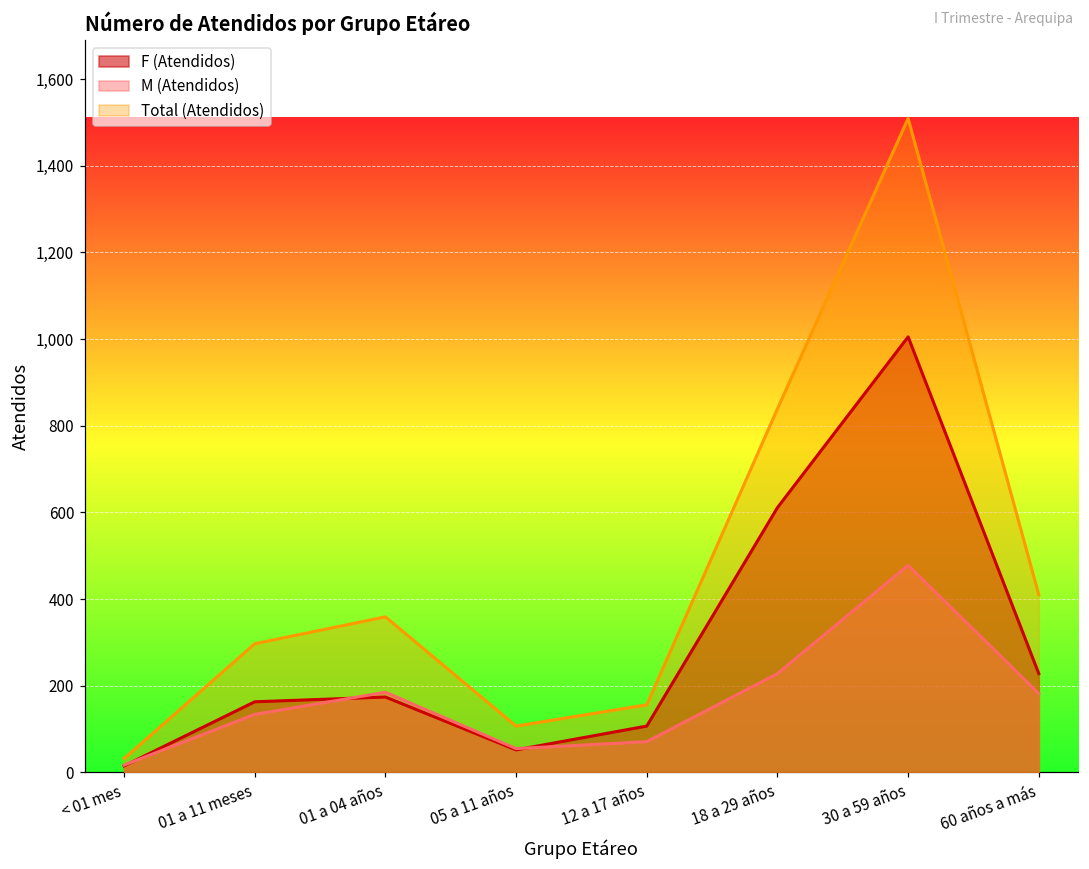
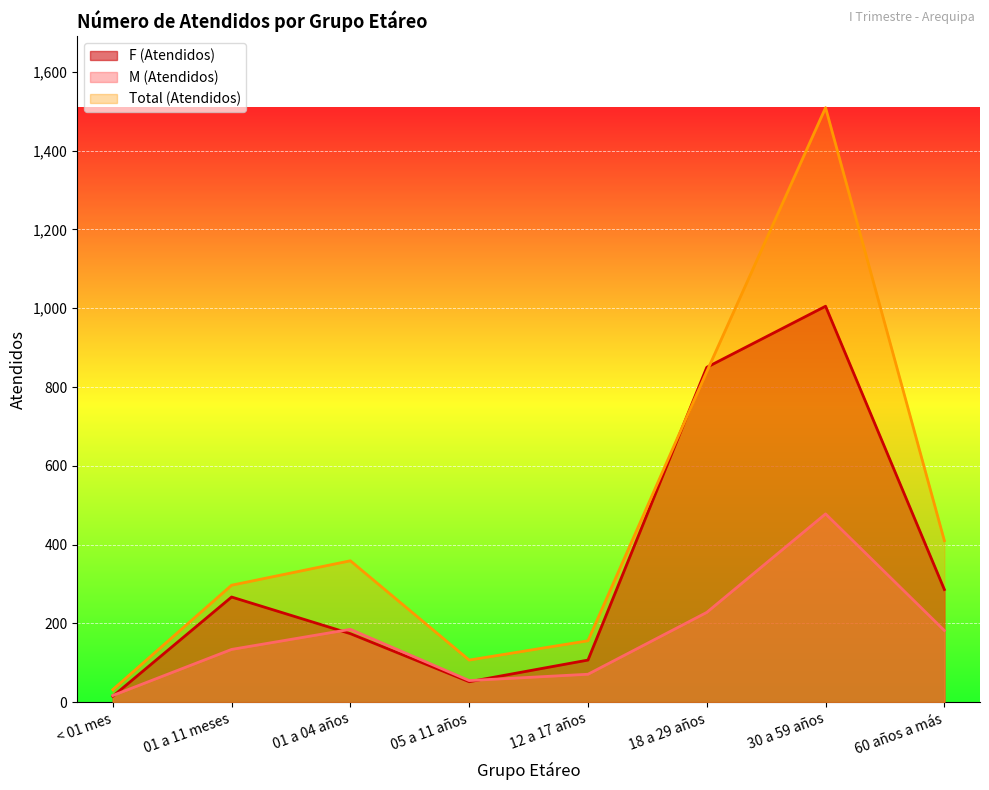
F (Atendidos), 01 a 11 meses: 160 -> 270
F (Atendidos), 18 a 29 años: 610 -> 850
F (Atendidos), 60 años a más: 230 -> 290
